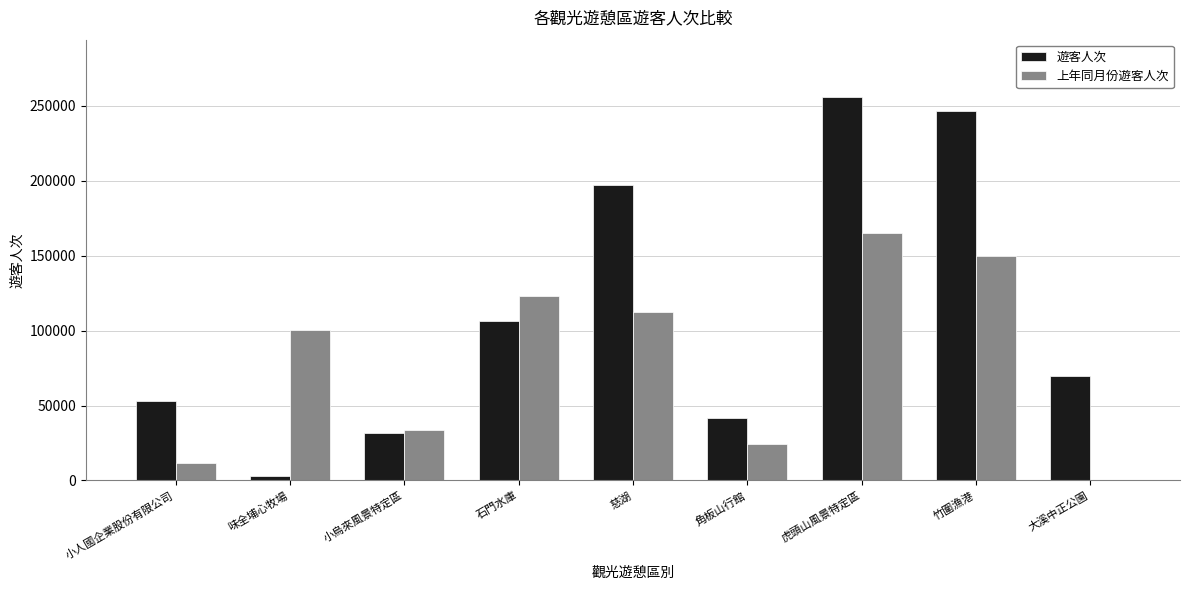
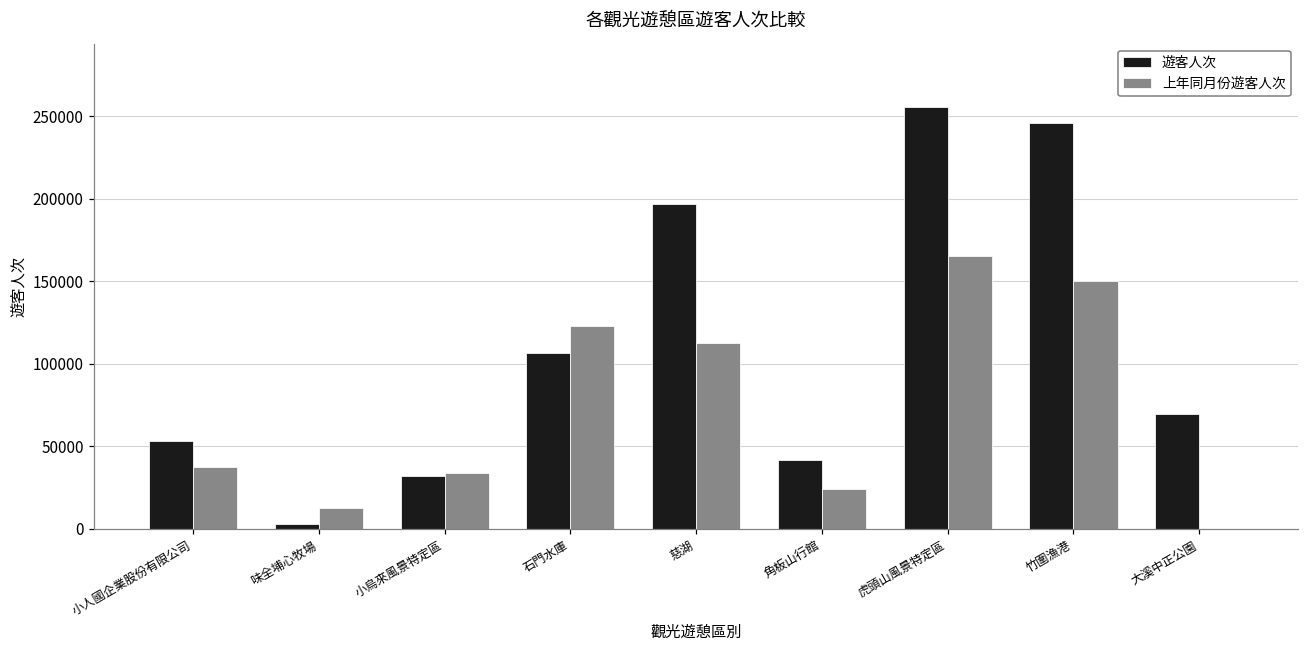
上年同月份遊客人次, 小人國企業股份有限公司: 12000 -> 38000
上年同月份遊客人次, 味全埔心牧場: 100000 -> 12000
